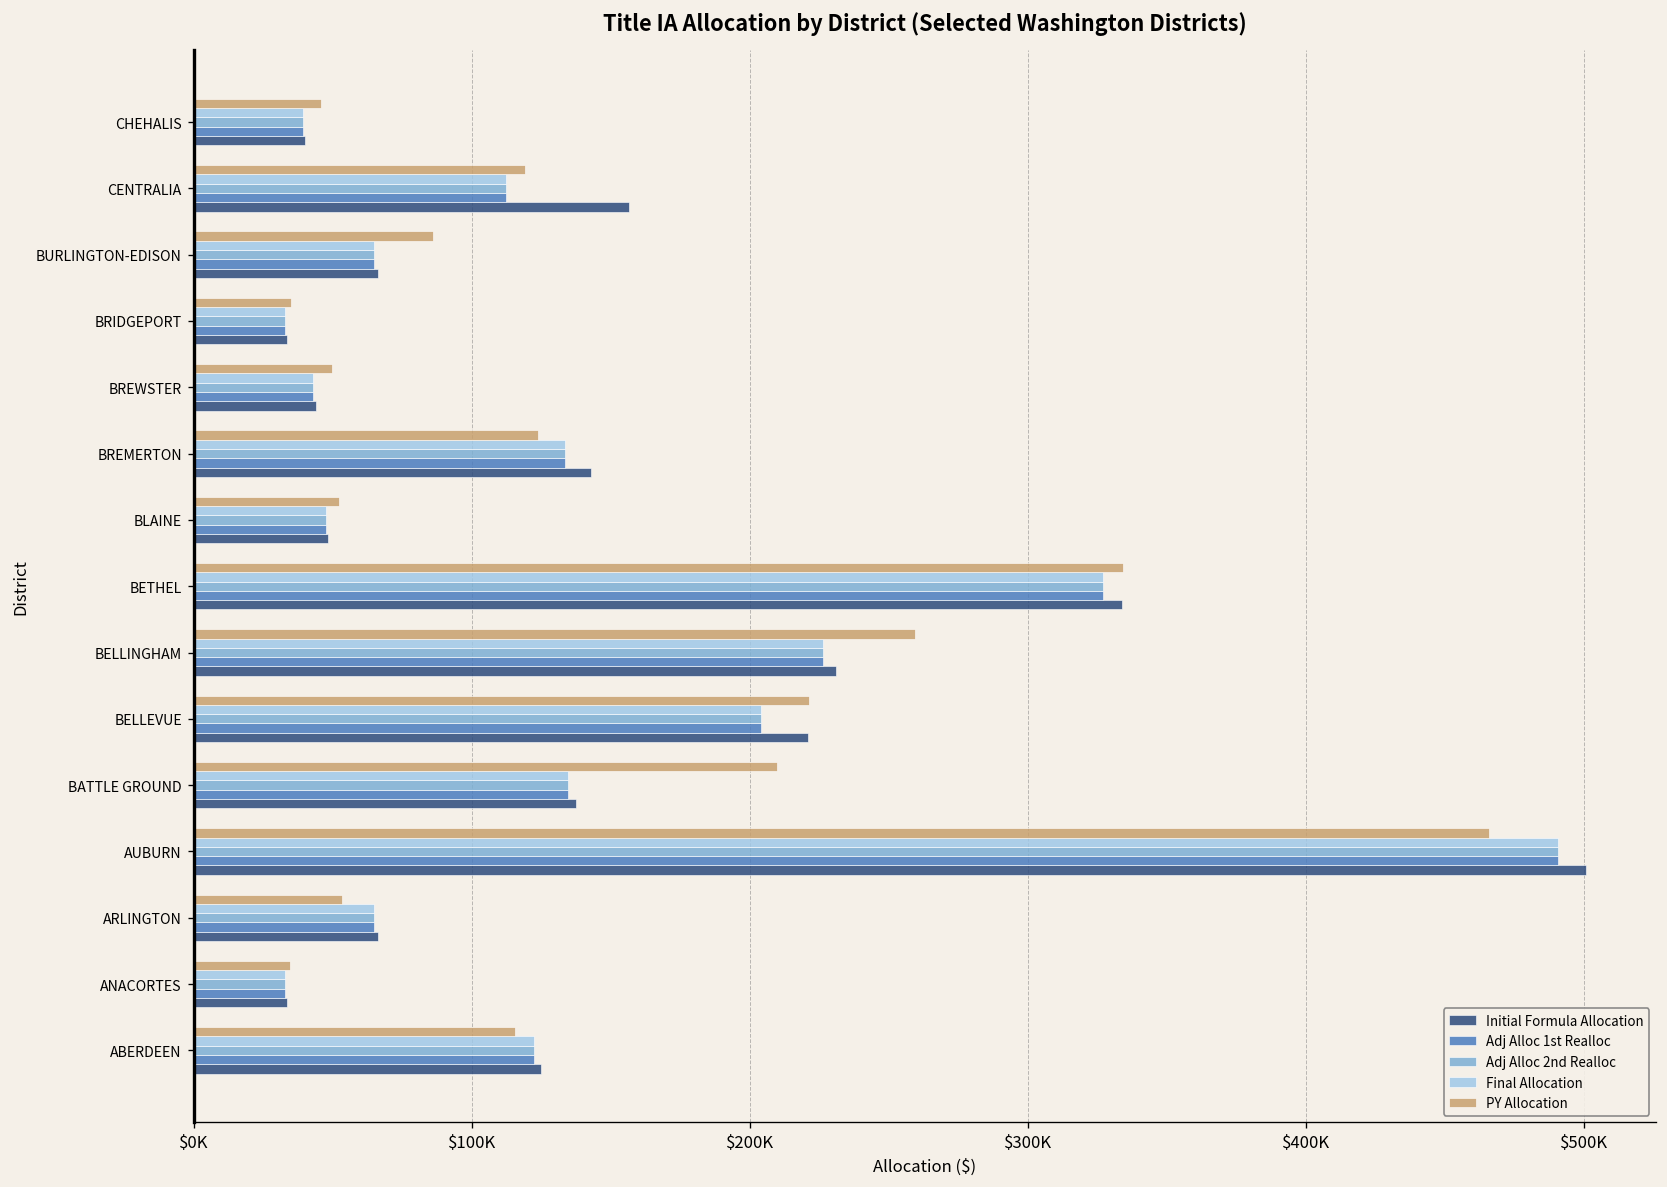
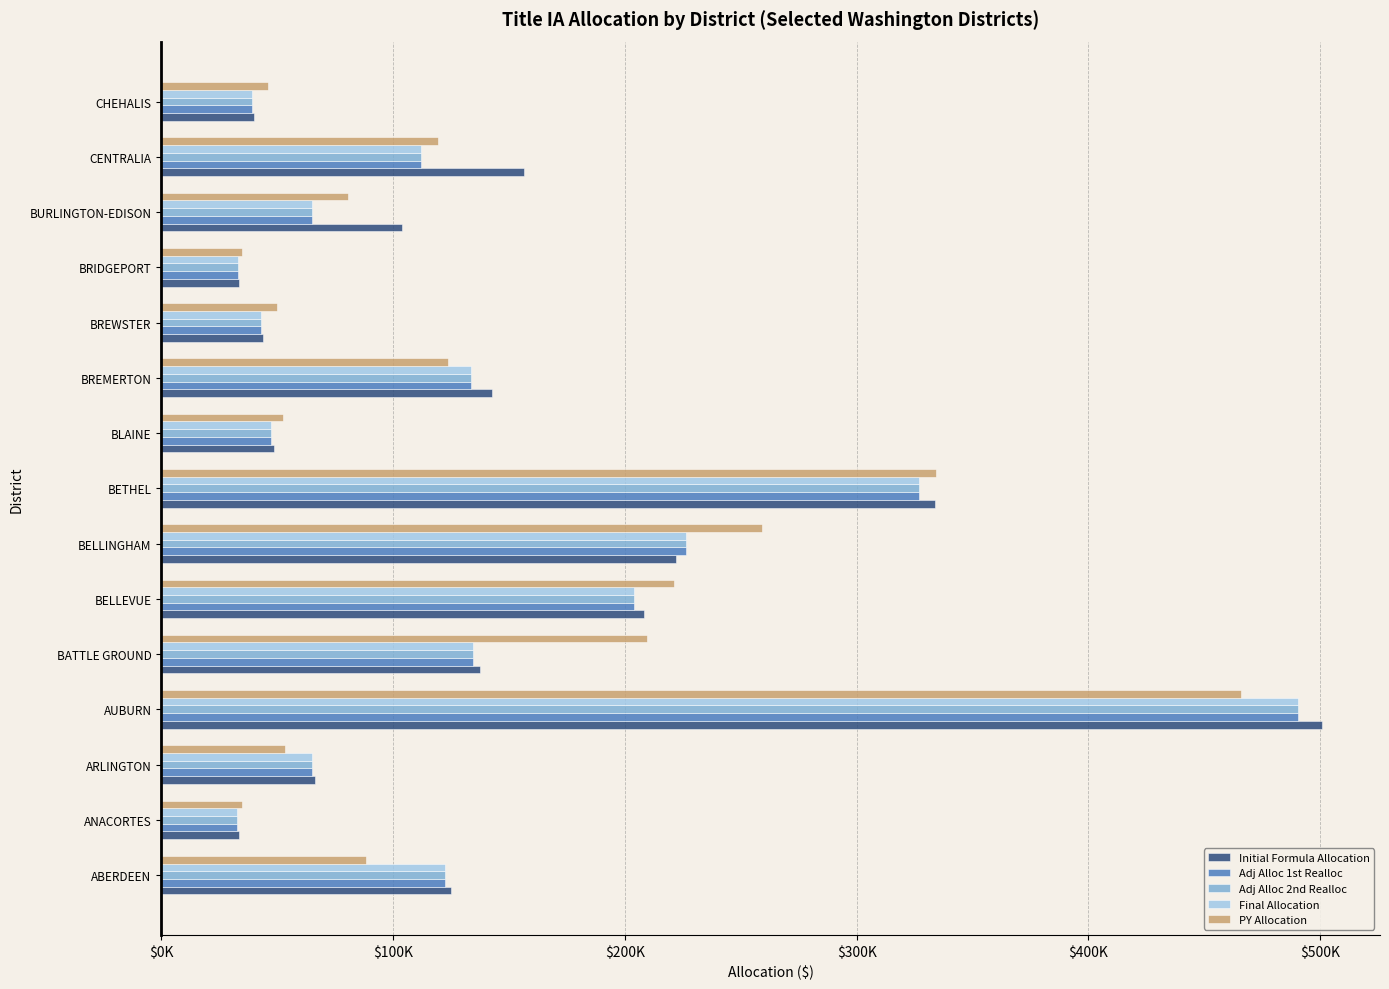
PY Allocation, BURLINGTON-EDISON: $86000 -> $81000
Initial Formula Allocation, BURLINGTON-EDISON: $66000 -> $104000
Initial Formula Allocation, BELLINGHAM: $231000 -> $222000
Initial Formula Allocation, BELLEVUE: $221000 -> $208000
PY Allocation, ABERDEEN: $116000 -> $88000
